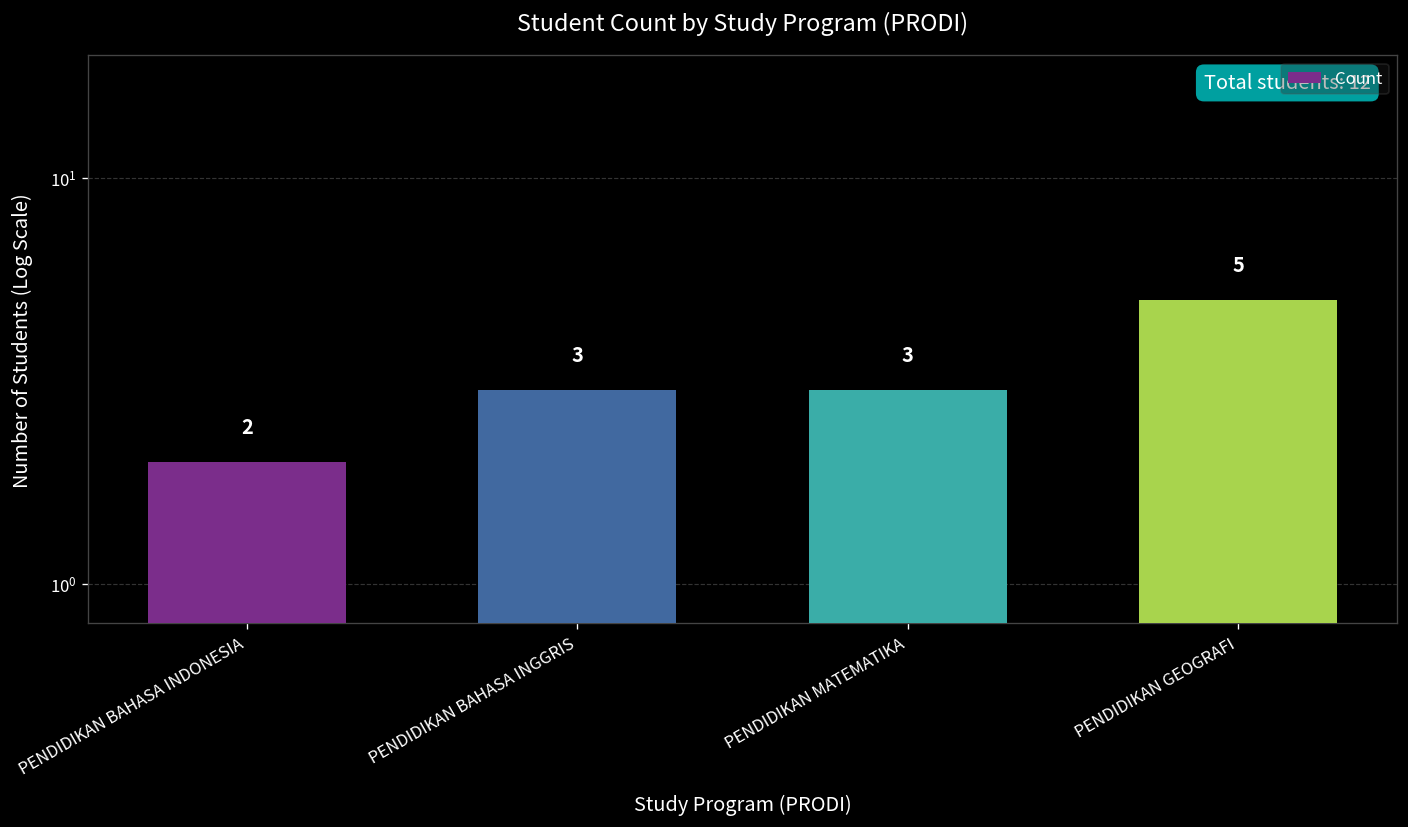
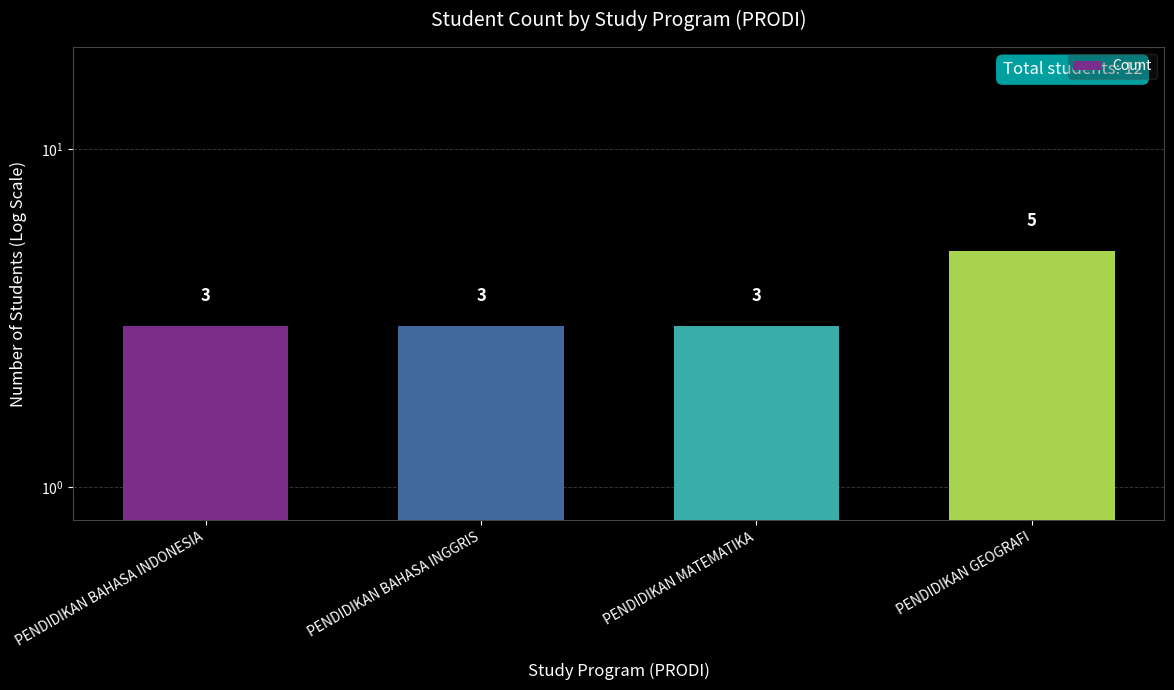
PENDIDIKAN BAHASA INDONESIA: 2 -> 3
